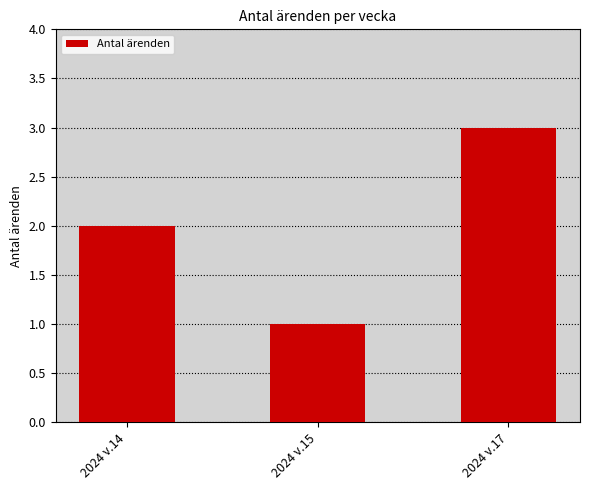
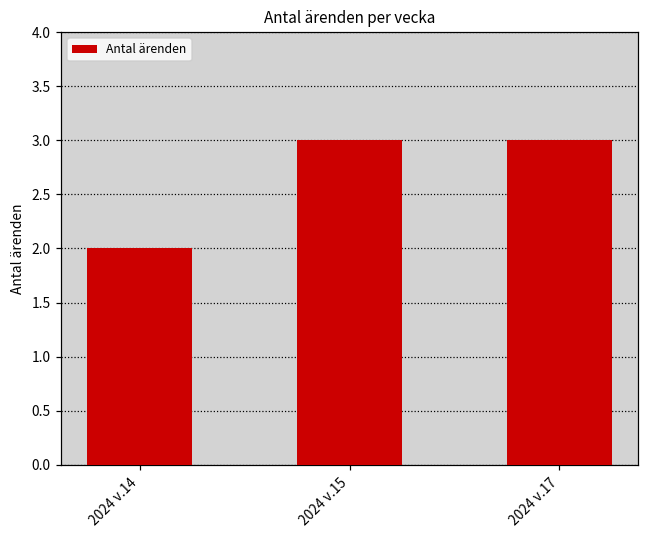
2024 v.15: 1 -> 3
